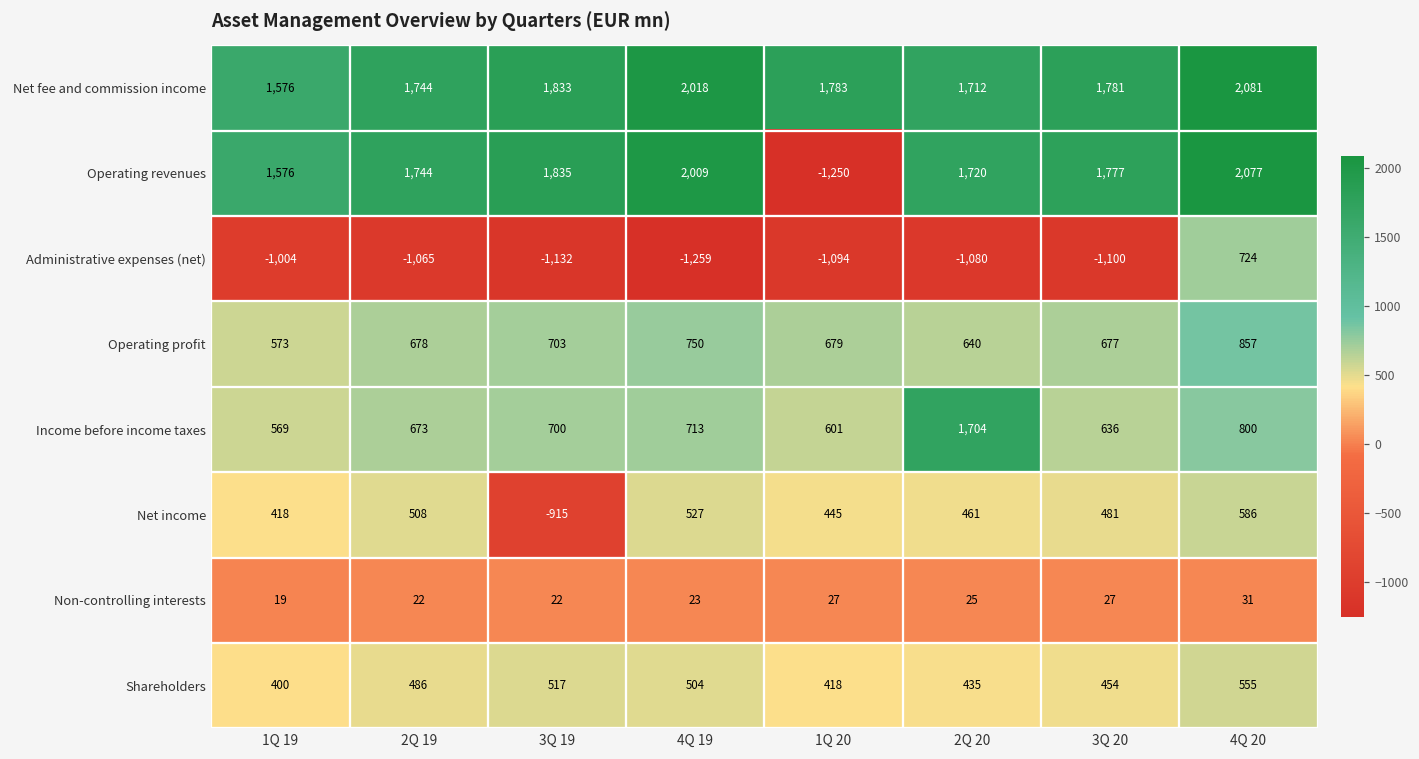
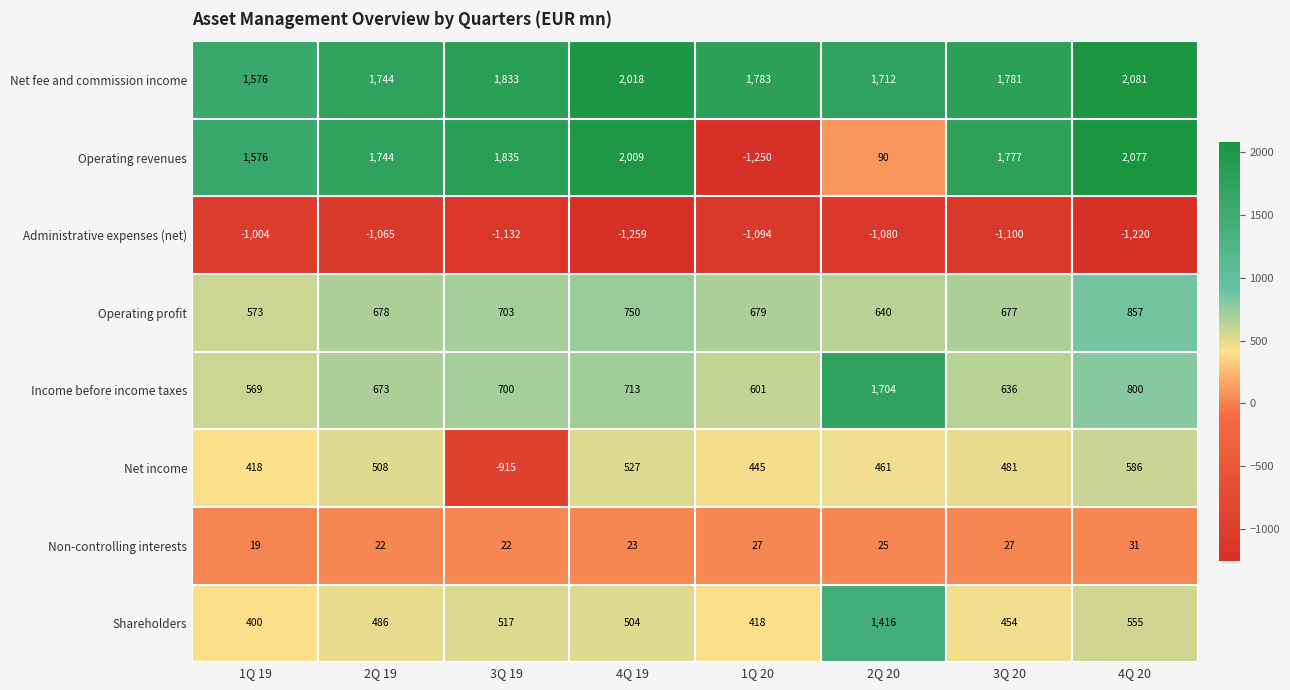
Operating revenues, 2Q 20: 1,720 -> 90
Administrative expenses (net), 4Q 20: 724 -> -1,220
Shareholders, 2Q 20: 435 -> 1,416
